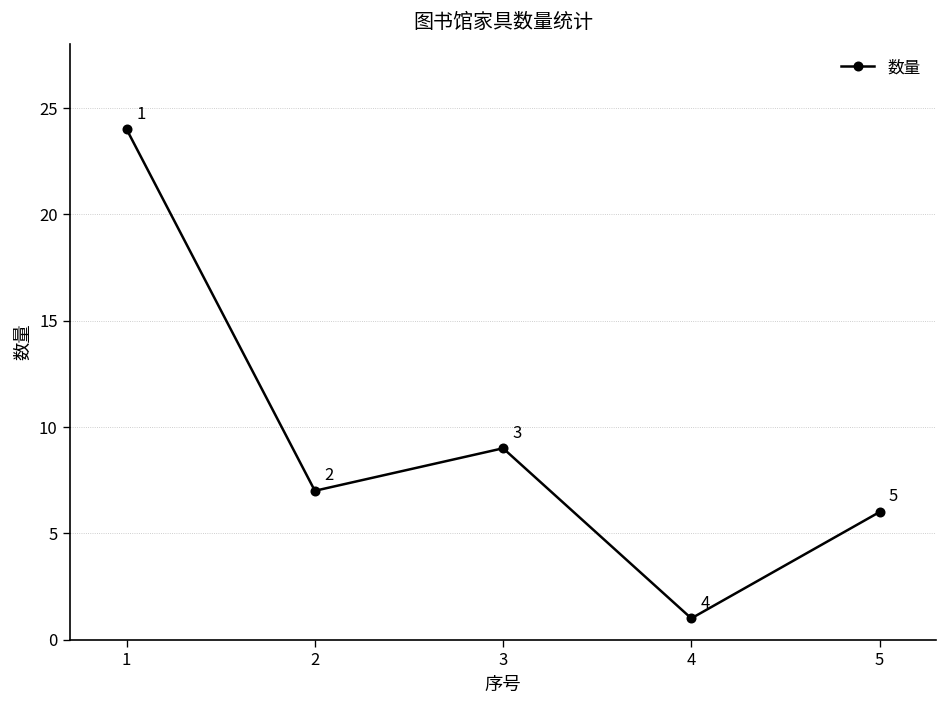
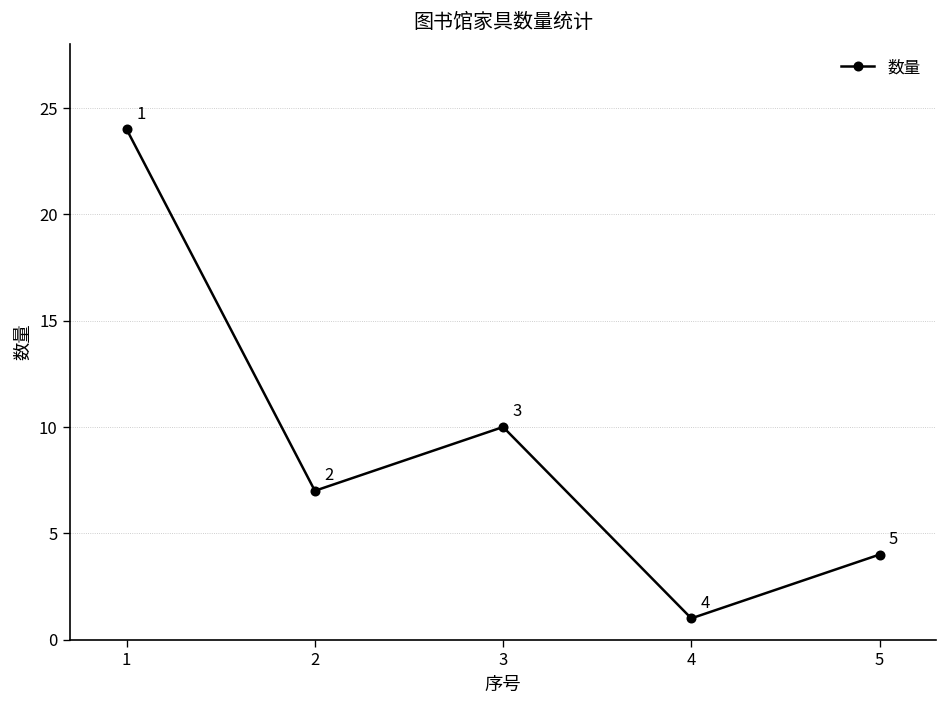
3: 9 -> 10
5: 6 -> 4
